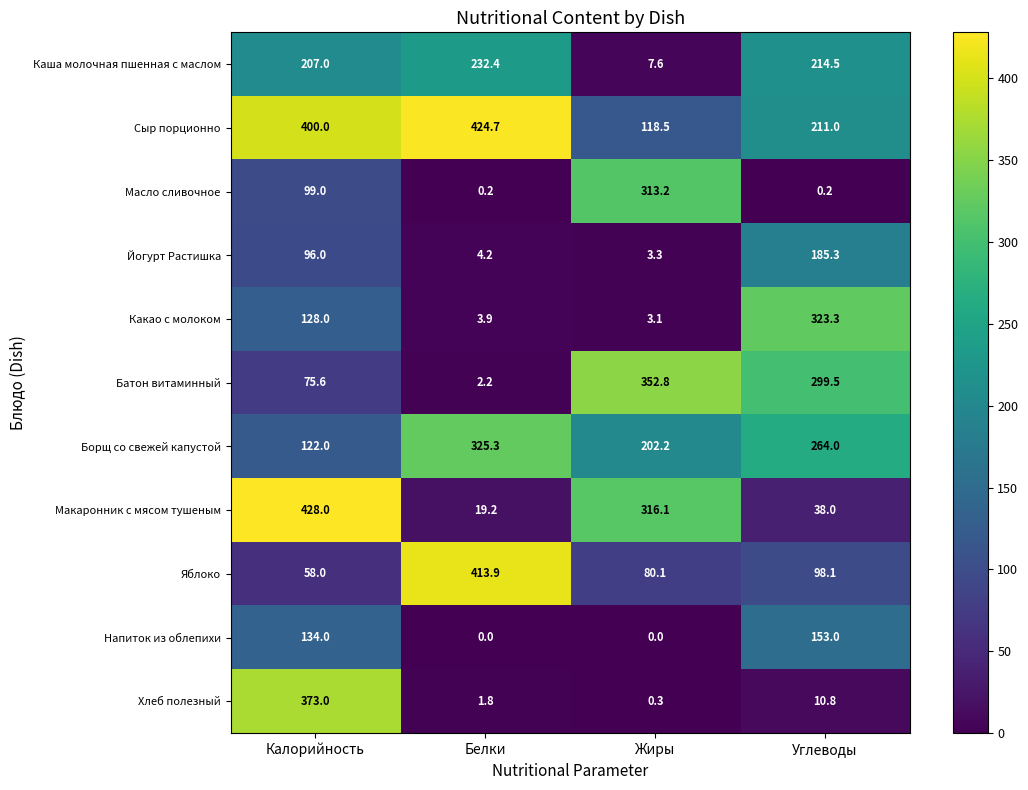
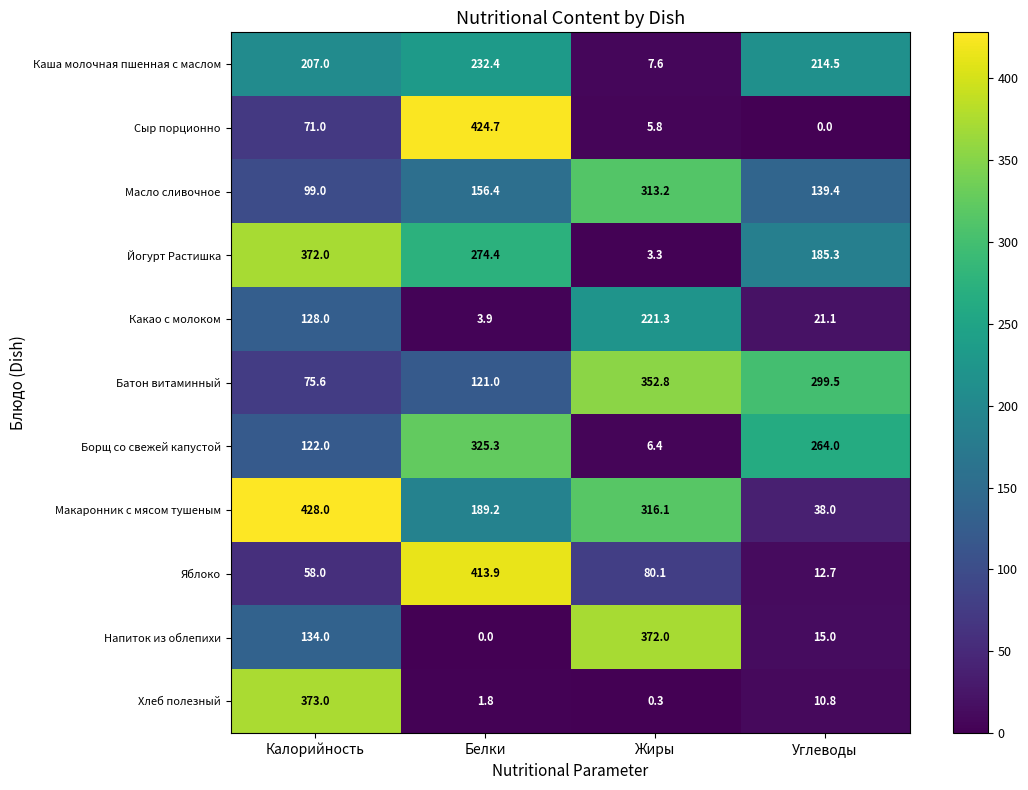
Сыр порционно, Калорийность: 400.0 -> 71.0
Сыр порционно, Жиры: 118.5 -> 5.8
Сыр порционно, Углеводы: 211.0 -> 0.0
Масло сливочное, Белки: 0.2 -> 156.4
Масло сливочное, Углеводы: 0.2 -> 139.4
Йогурт Растишка, Калорийность: 96.0 -> 372.0
Йогурт Растишка, Белки: 4.2 -> 274.4
Какао с молоком, Жиры: 3.1 -> 221.3
Какао с молоком, Углеводы: 323.3 -> 21.1
Батон витаминный, Белки: 2.2 -> 121.0
Борщ со свежей капустой, Жиры: 202.2 -> 6.4
Макаронник с мясом тушеным, Белки: 19.2 -> 189.2
Яблоко, Углеводы: 98.1 -> 12.7
Напиток из облепихи, Жиры: 0.0 -> 372.0
Напиток из облепихи, Углеводы: 153.0 -> 15.0
